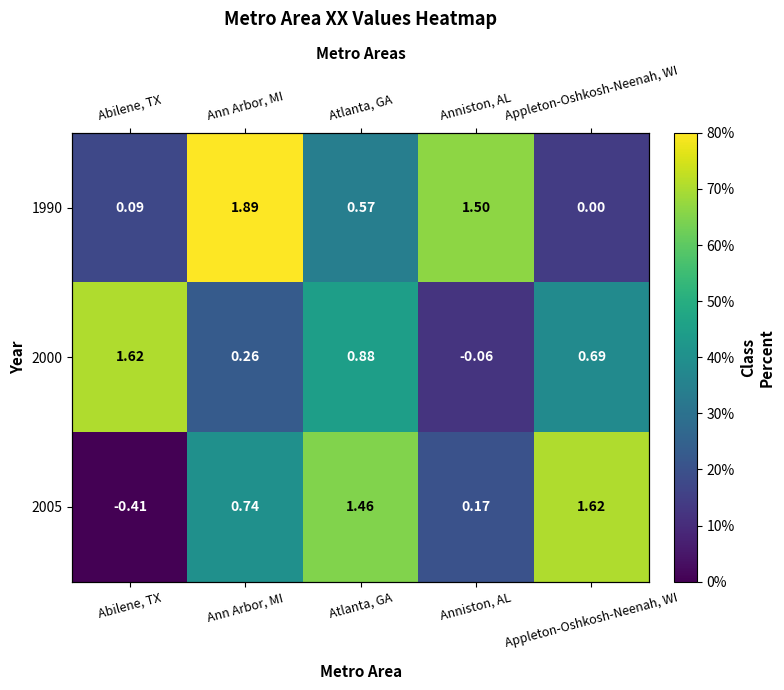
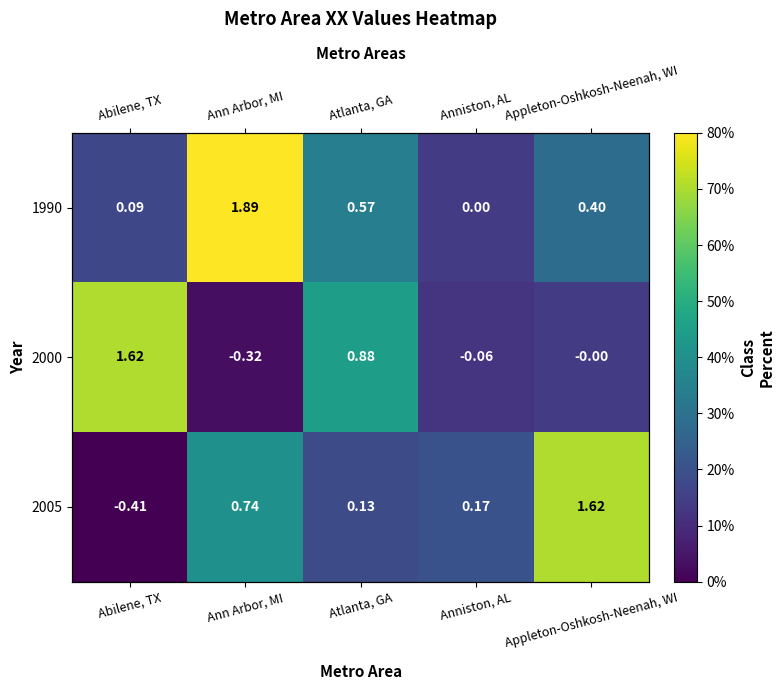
1990, Anniston, AL: 1.50 -> 0.00
1990, Appleton-Oshkosh-Neenah, WI: 0.00 -> 0.40
2000, Ann Arbor, MI: 0.26 -> -0.32
2000, Appleton-Oshkosh-Neenah, WI: 0.69 -> -0.00
2005, Atlanta, GA: 1.46 -> 0.13
